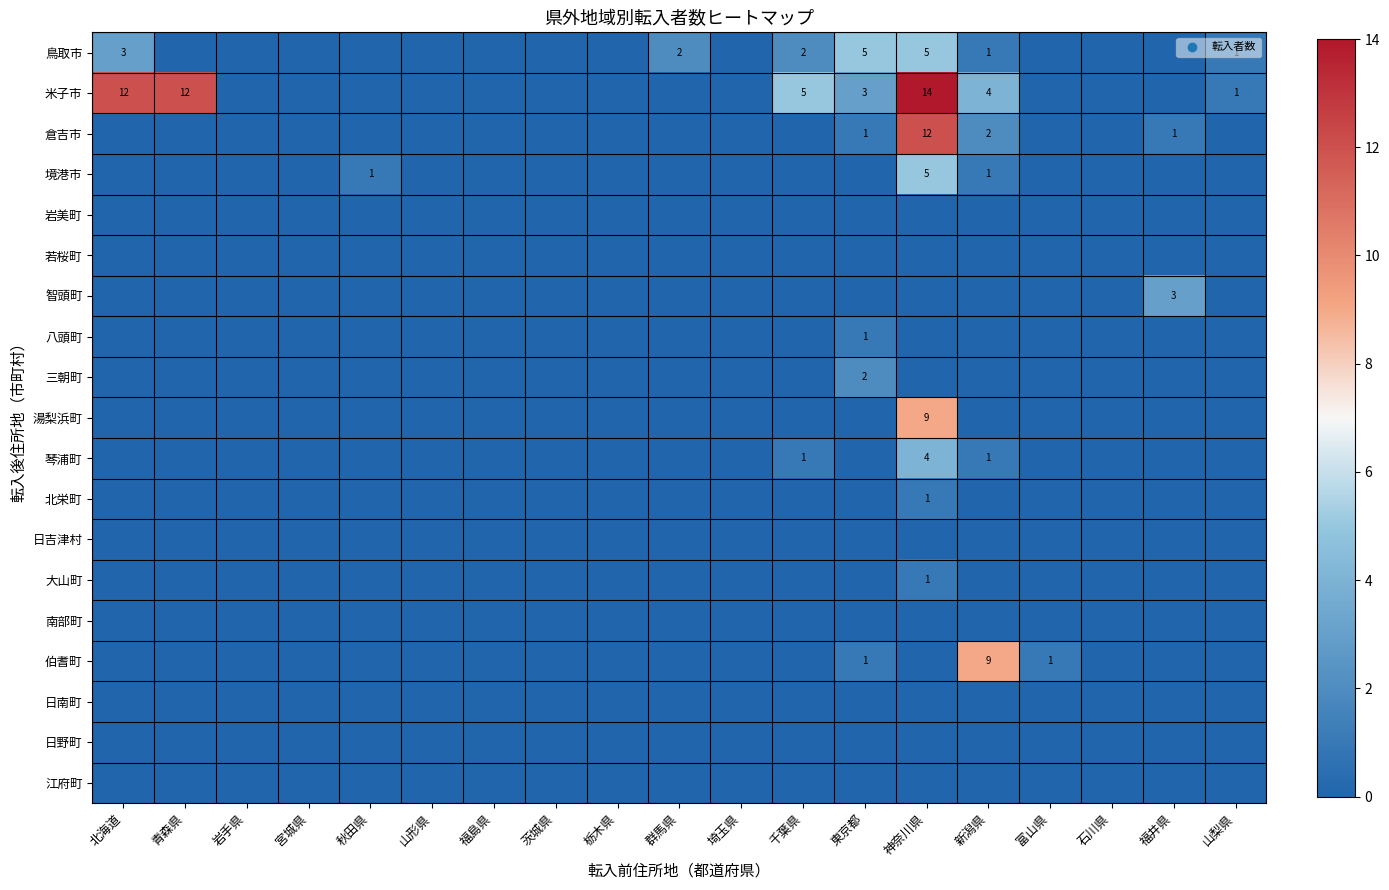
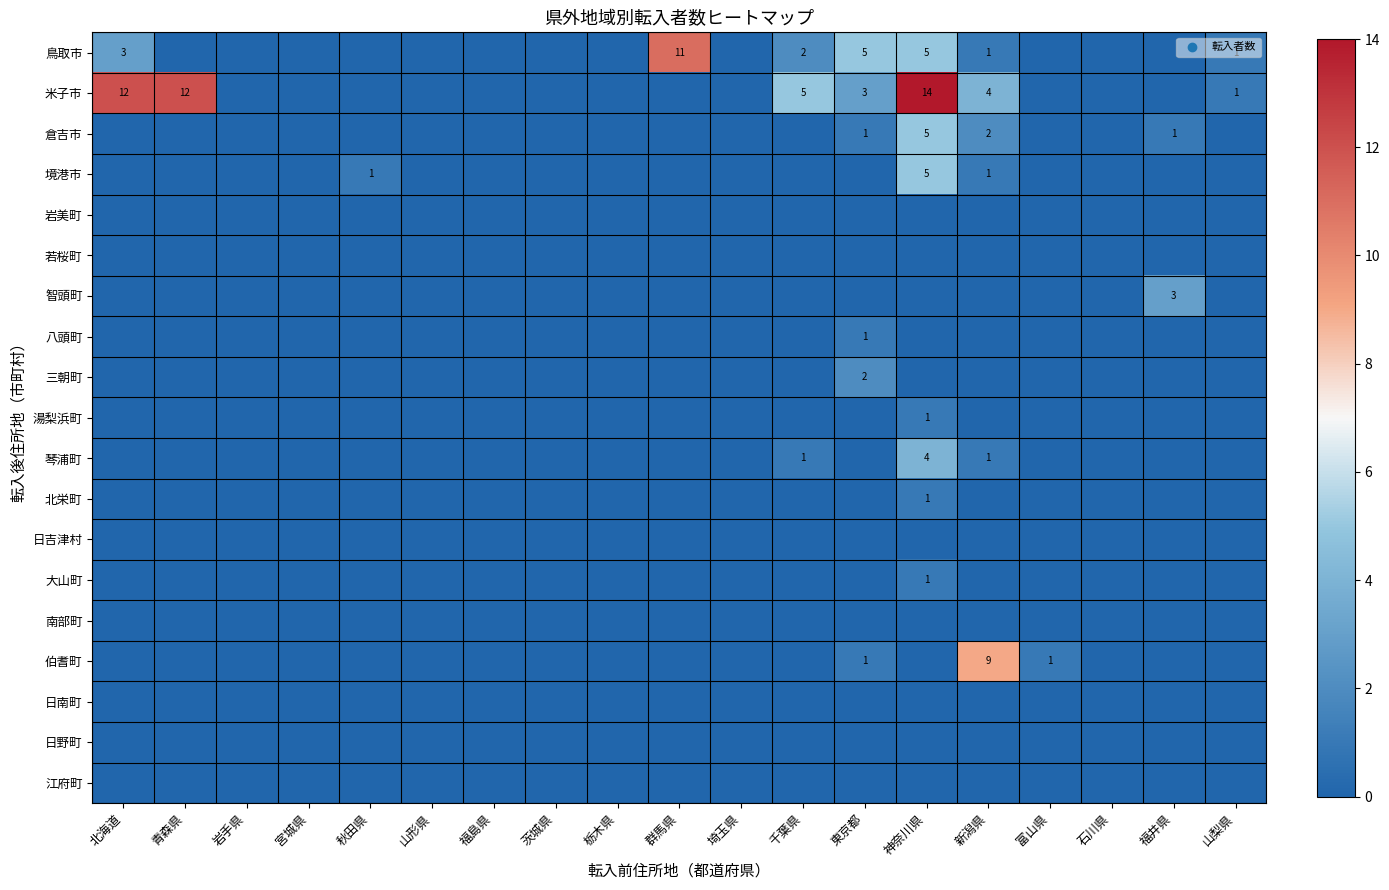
鳥取市, 群馬県: 2 -> 11
倉吉市, 神奈川県: 12 -> 5
湯梨浜町, 神奈川県: 9 -> 1
